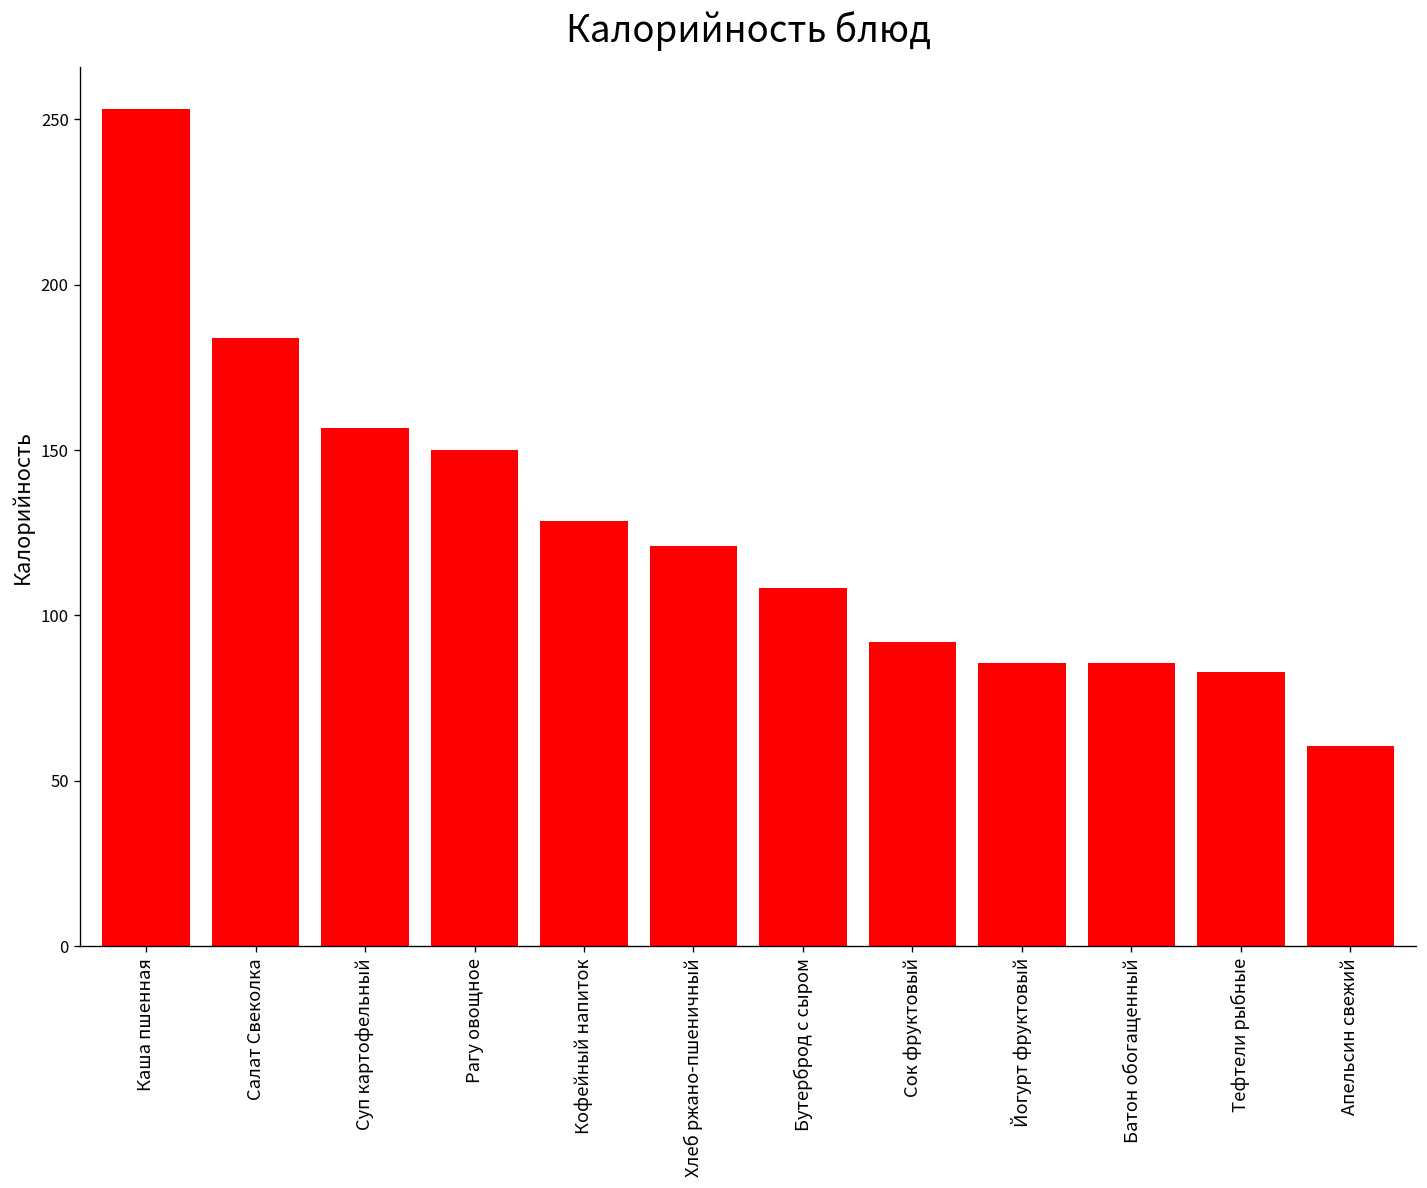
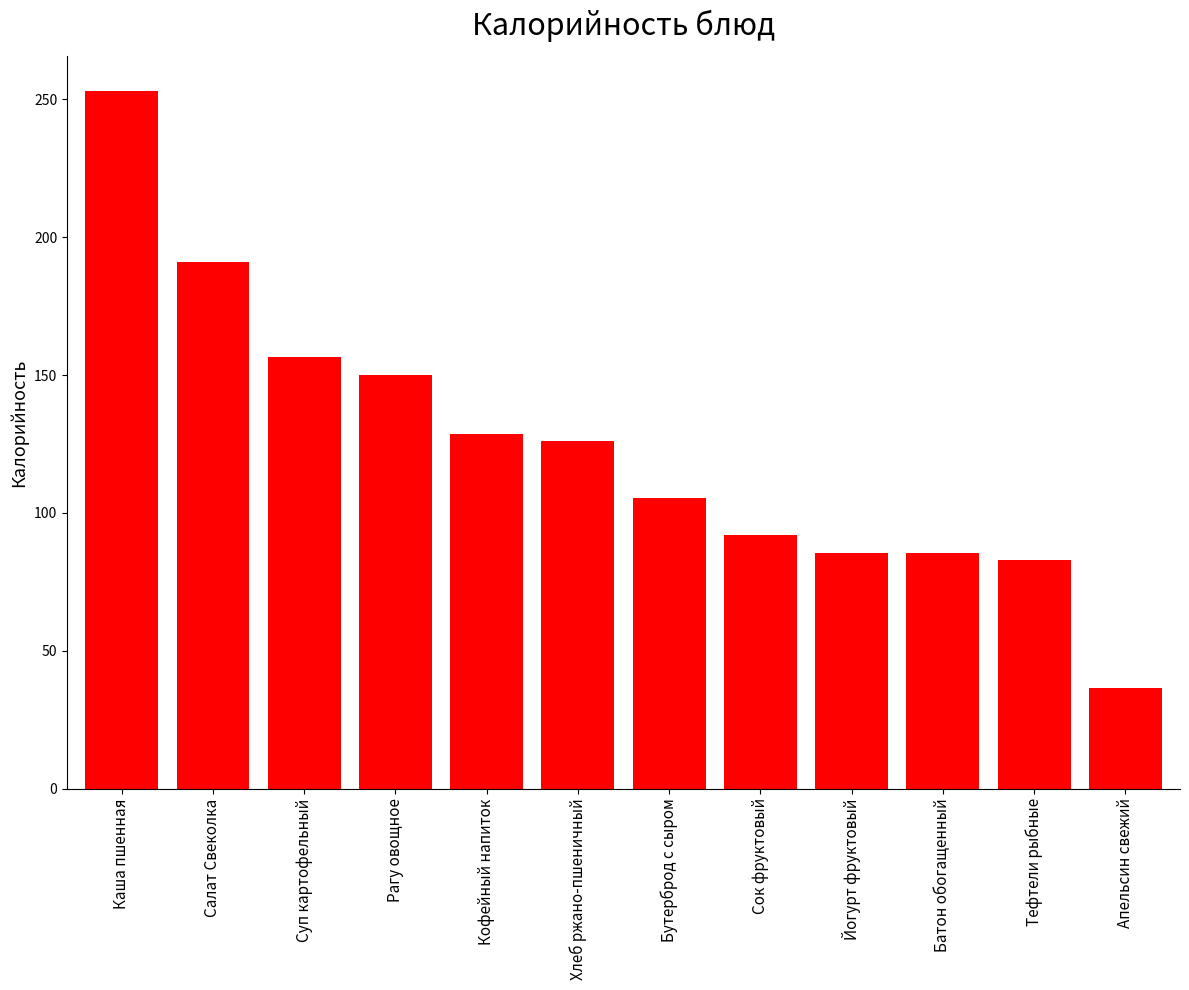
Салат Свеколка: 184 -> 191
Хлеб ржано-пшеничный: 121 -> 126
Бутерброд с сыром: 108 -> 105
Апельсин свежий: 60 -> 36
